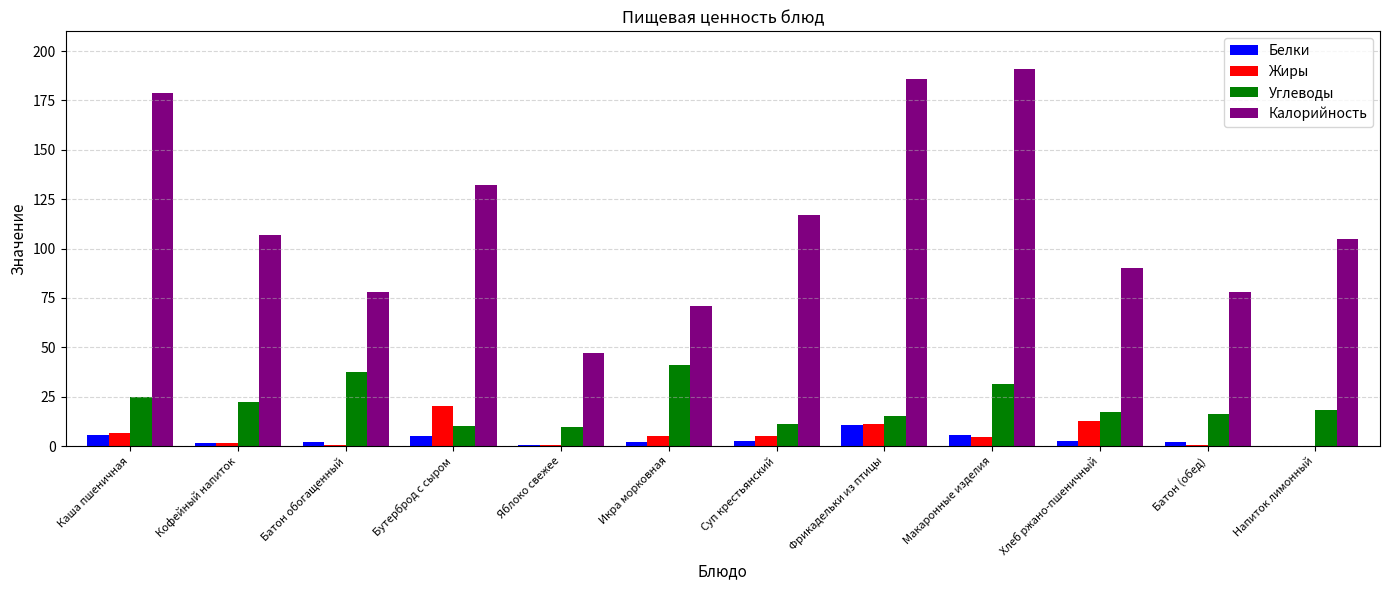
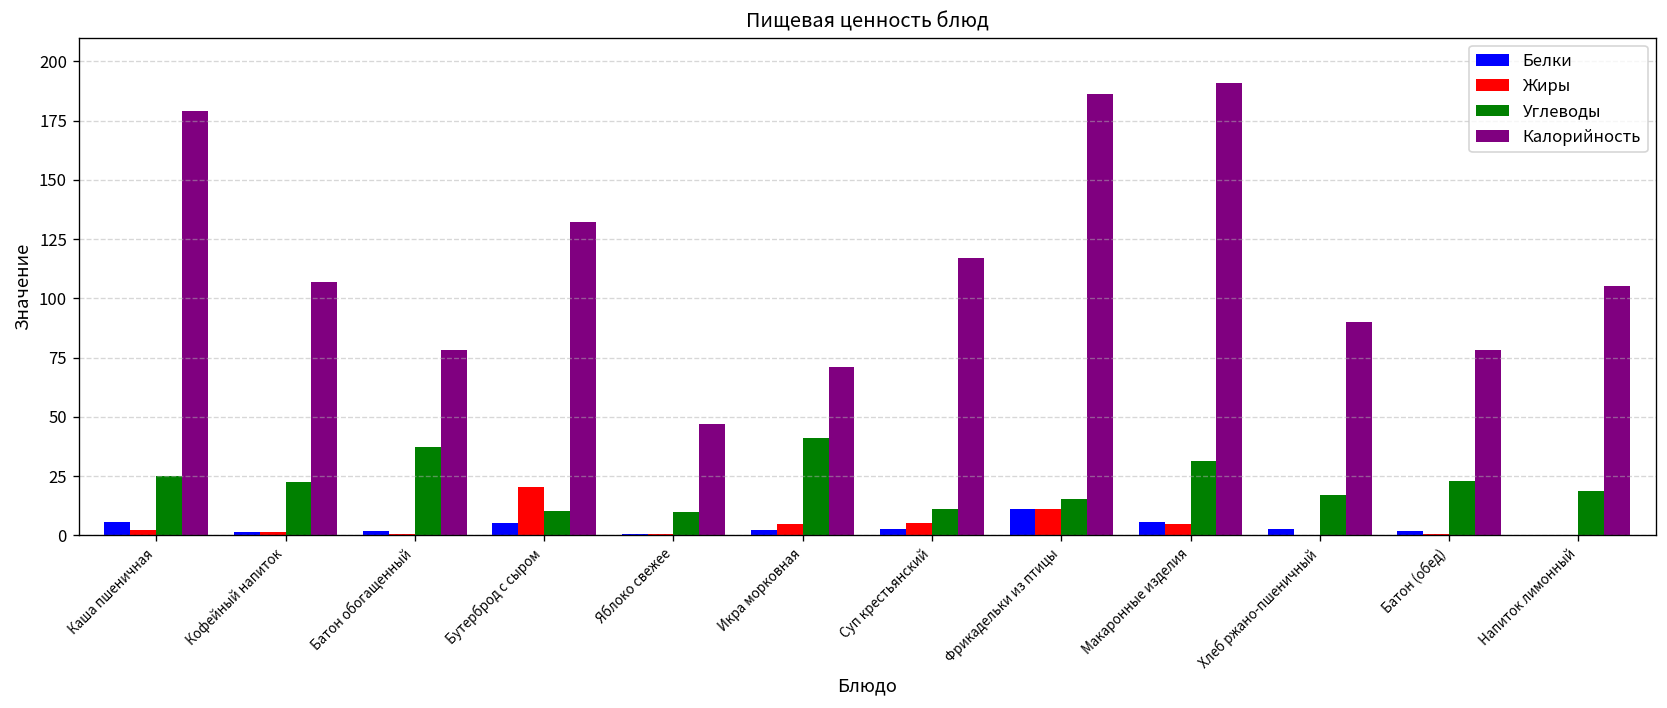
Жиры, Каша пшеничная: 6 -> 2
Жиры, Хлеб ржано-пшеничный: 13 -> 0
Углеводы, Батон (обед): 16 -> 23
